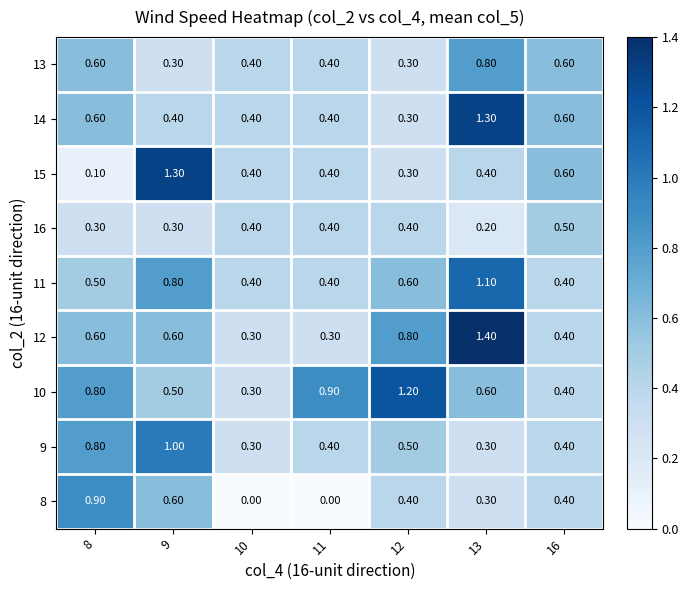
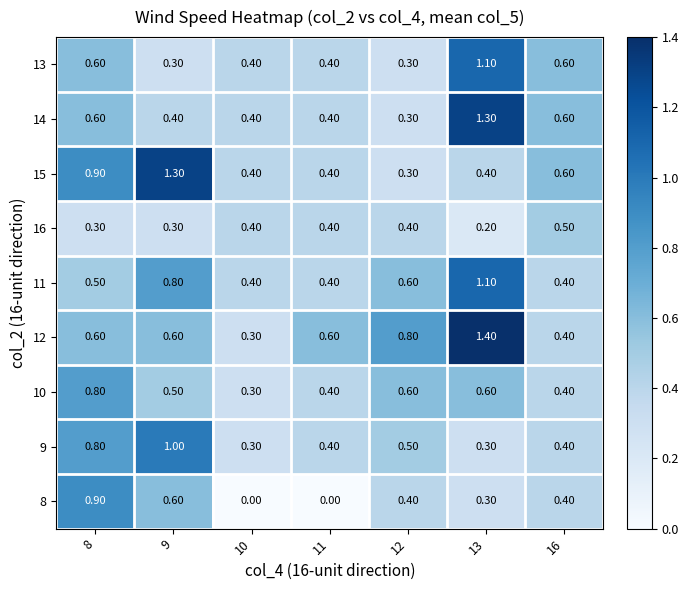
13, 13: 0.80 -> 1.10
15, 8: 0.10 -> 0.90
12, 11: 0.30 -> 0.60
10, 11: 0.90 -> 0.40
10, 12: 1.20 -> 0.60
